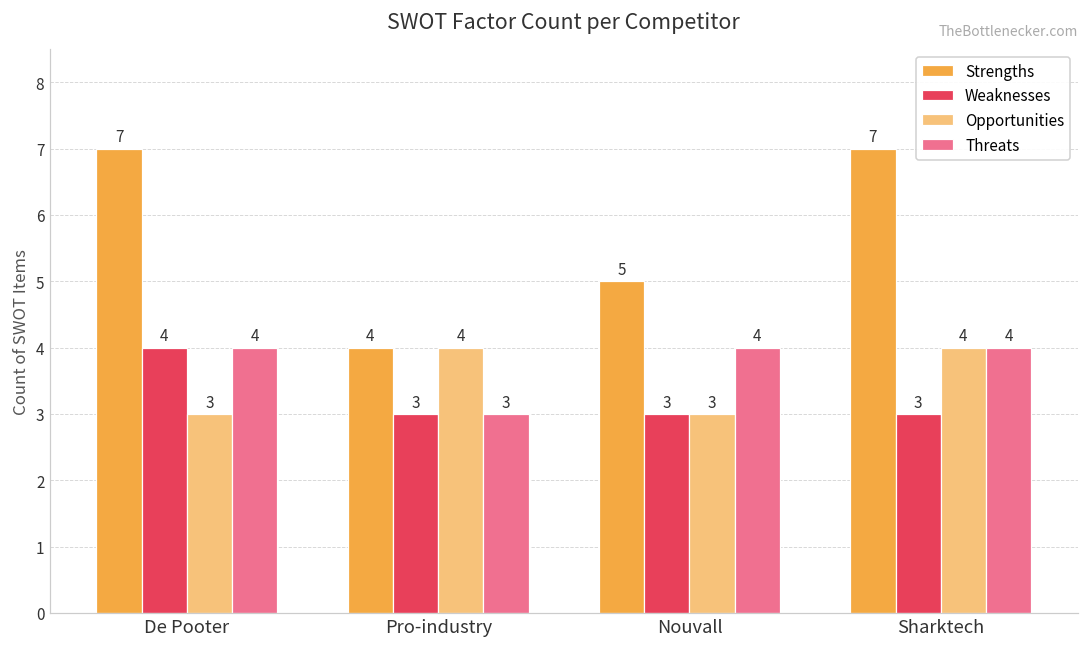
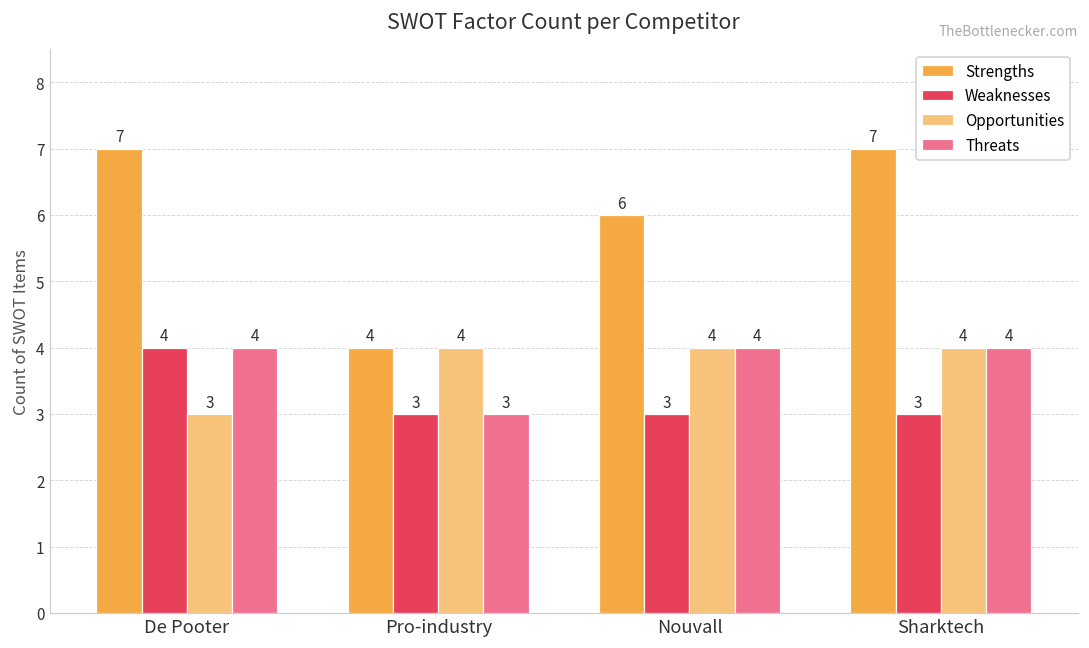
Strengths, Nouvall: 5 -> 6
Opportunities, Nouvall: 3 -> 4
